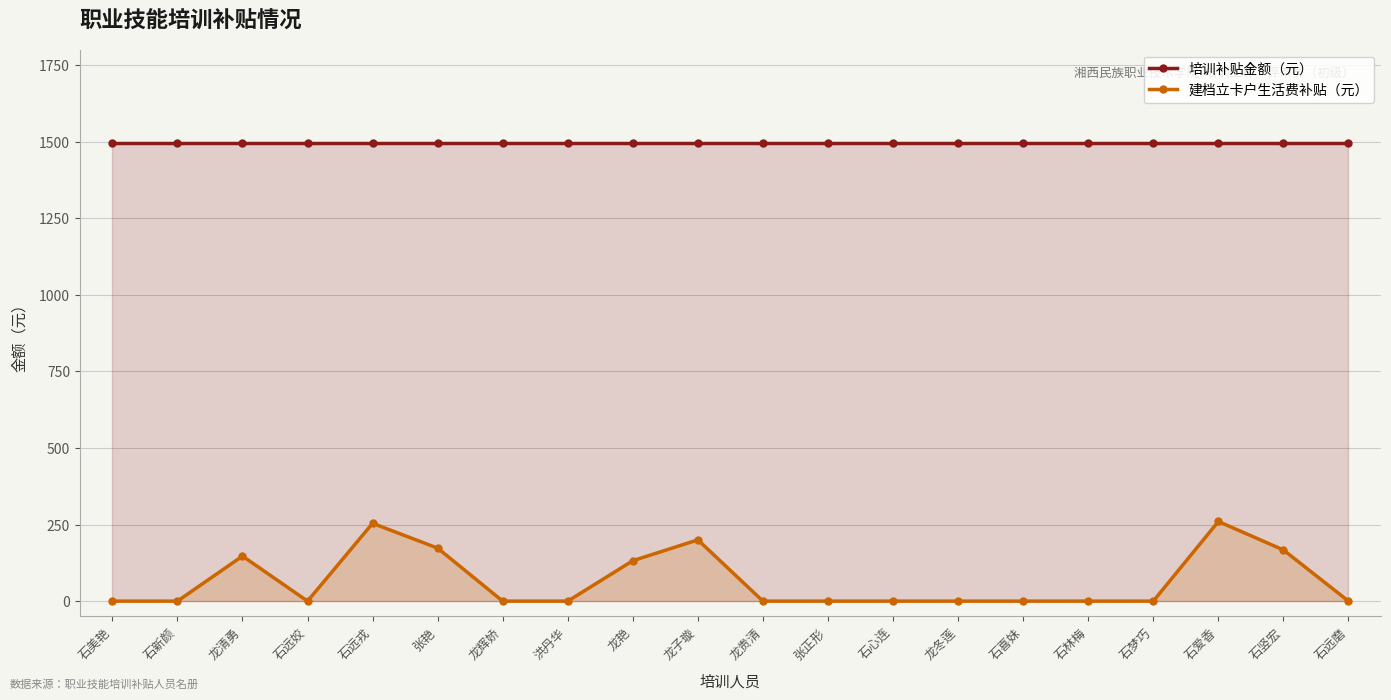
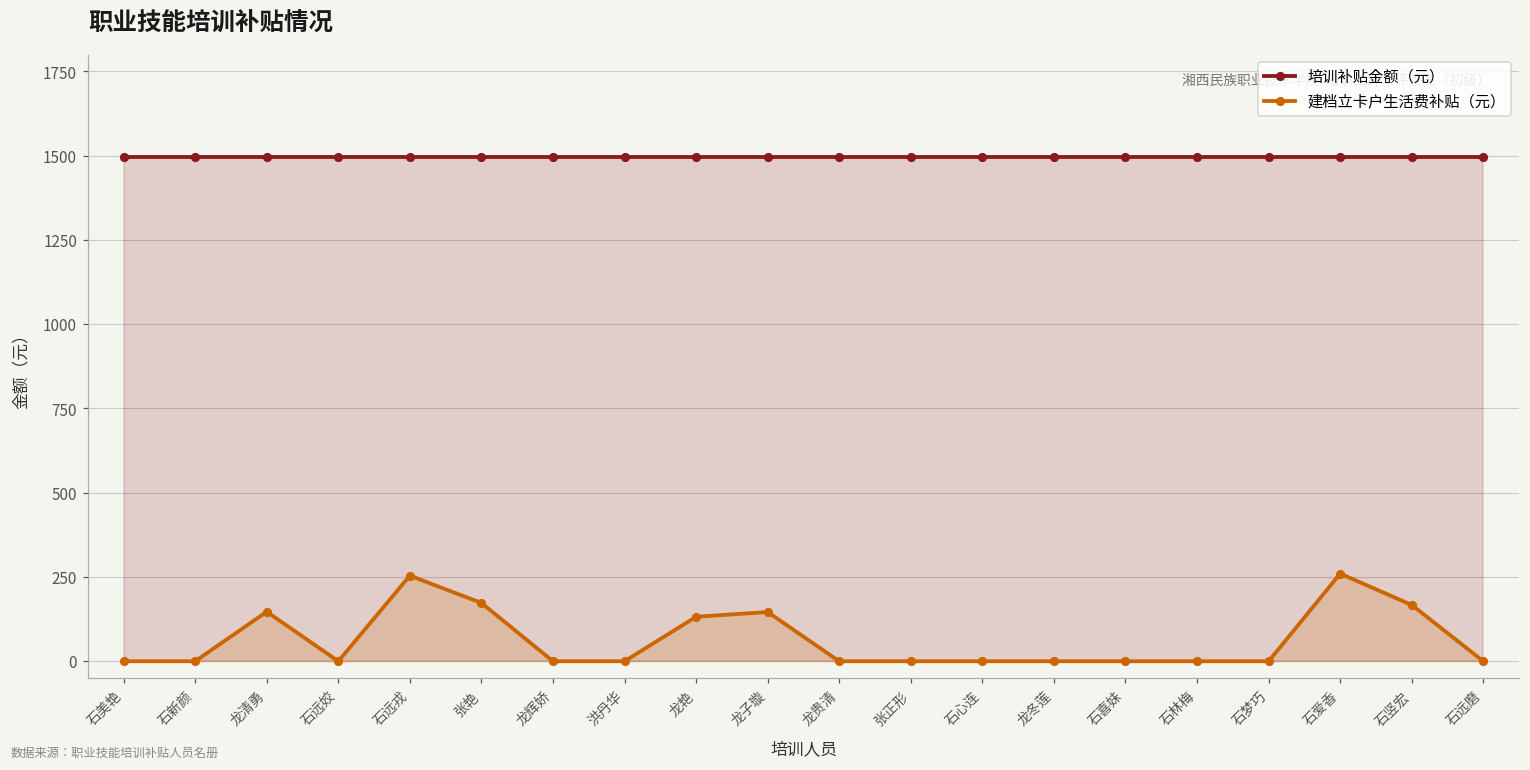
建档立卡户生活费补贴（元）, 龙子璇: 200 -> 150
